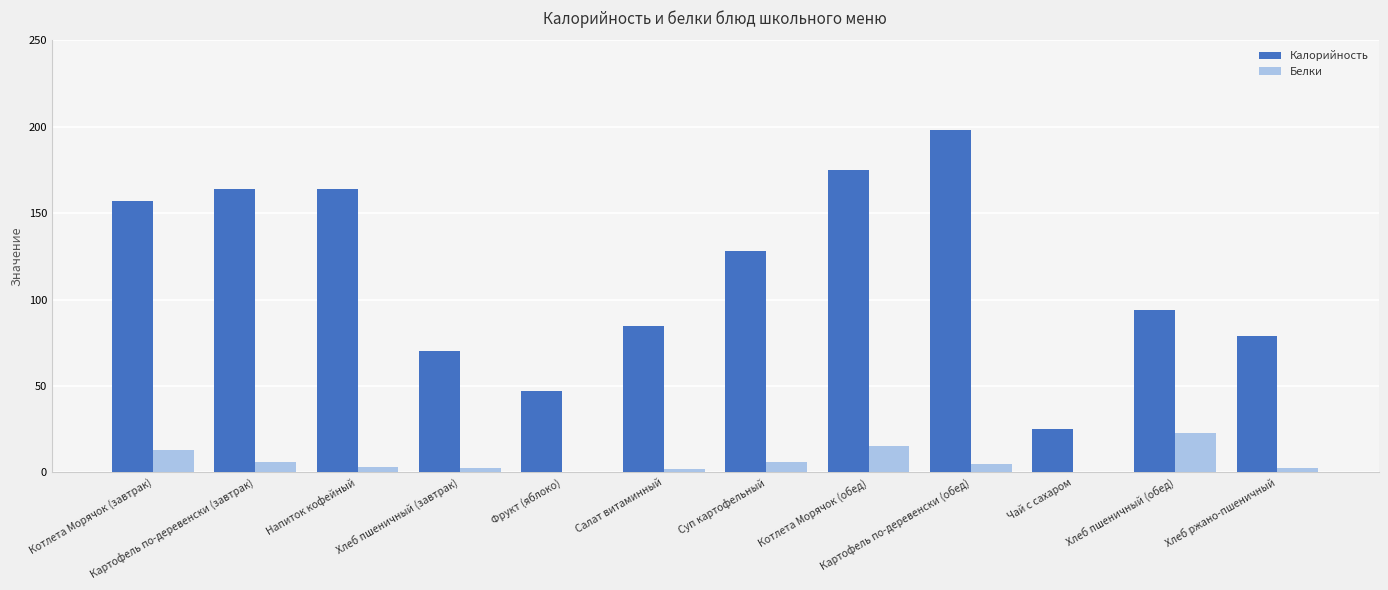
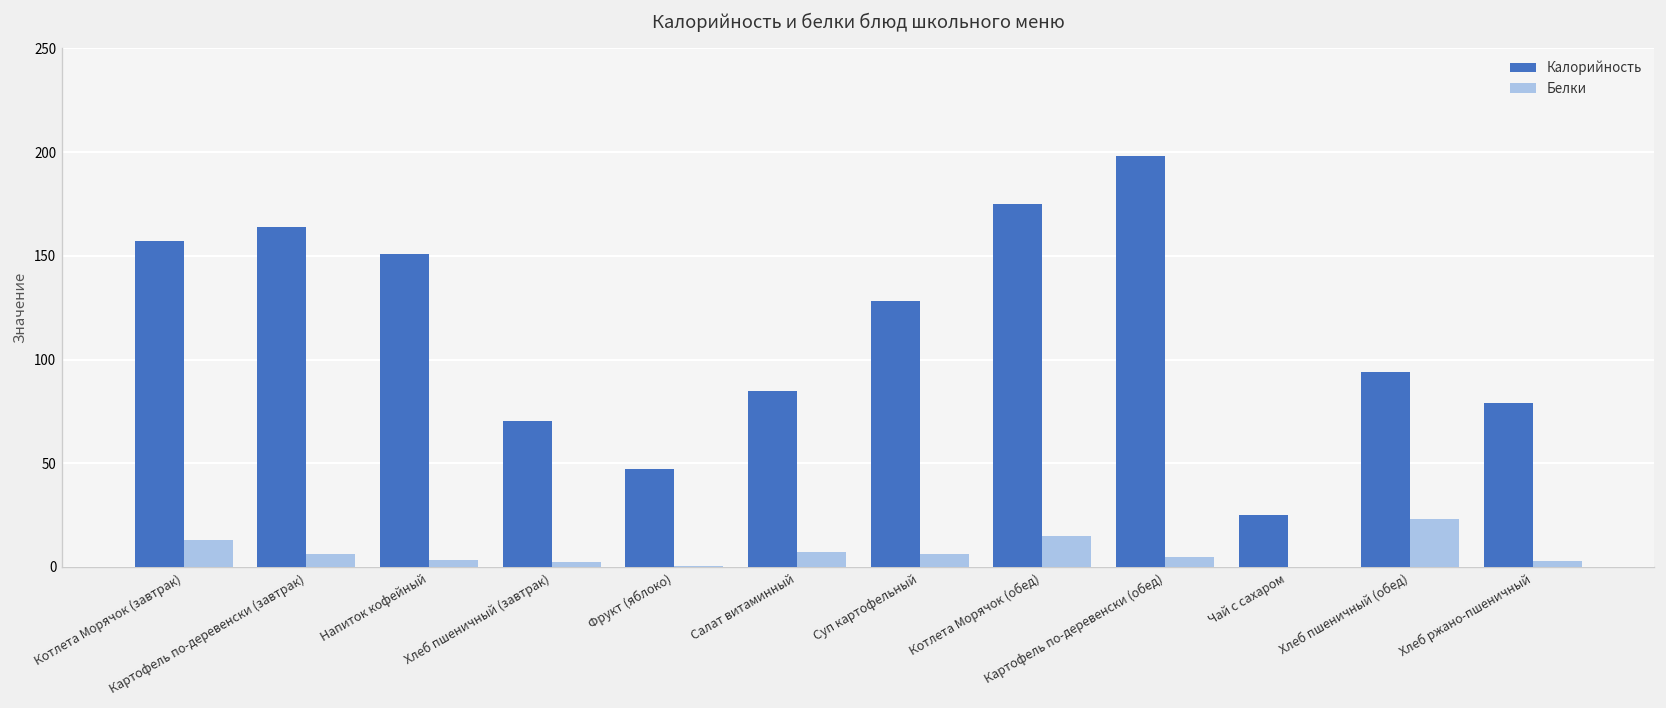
Калорийность, Напиток кофейный: 164 -> 151
Белки, Салат витаминный: 2 -> 7
